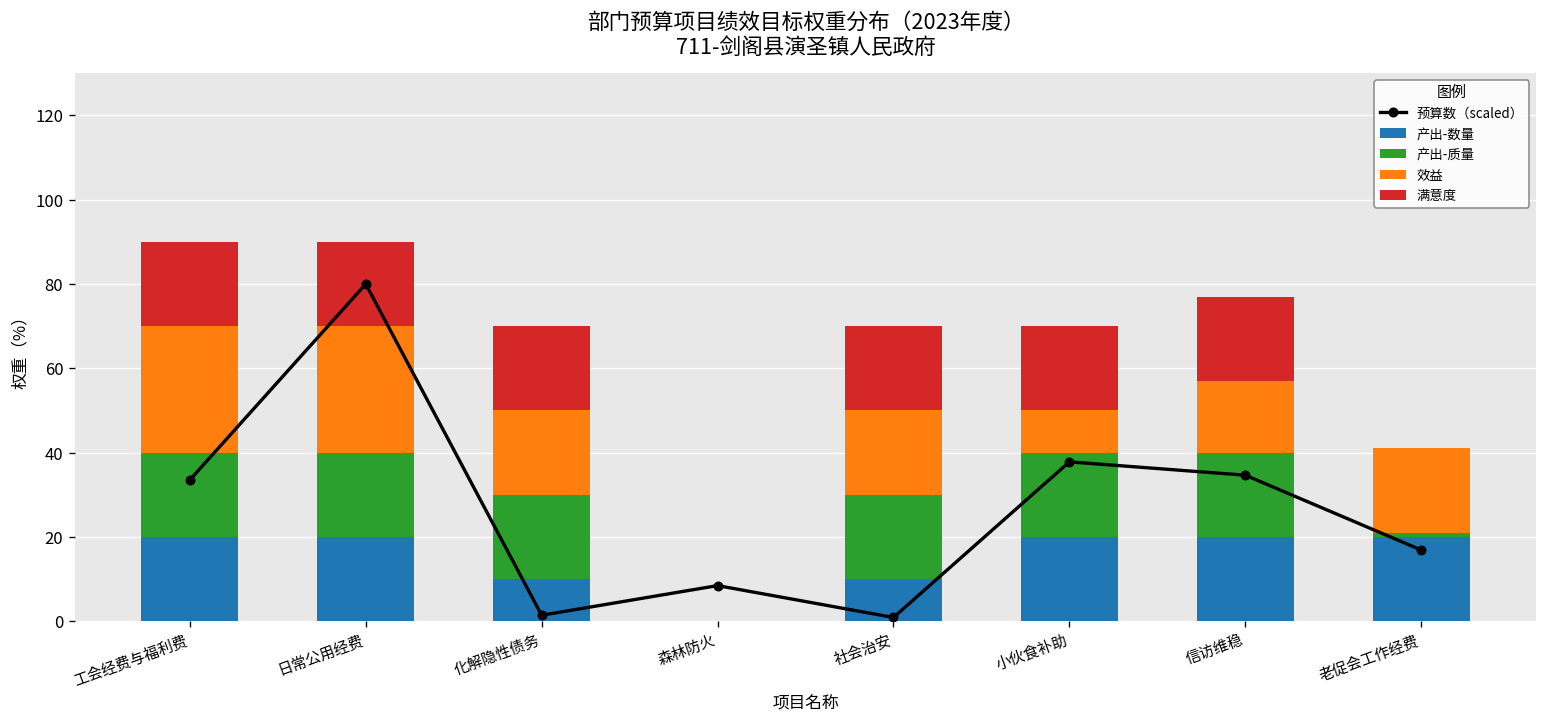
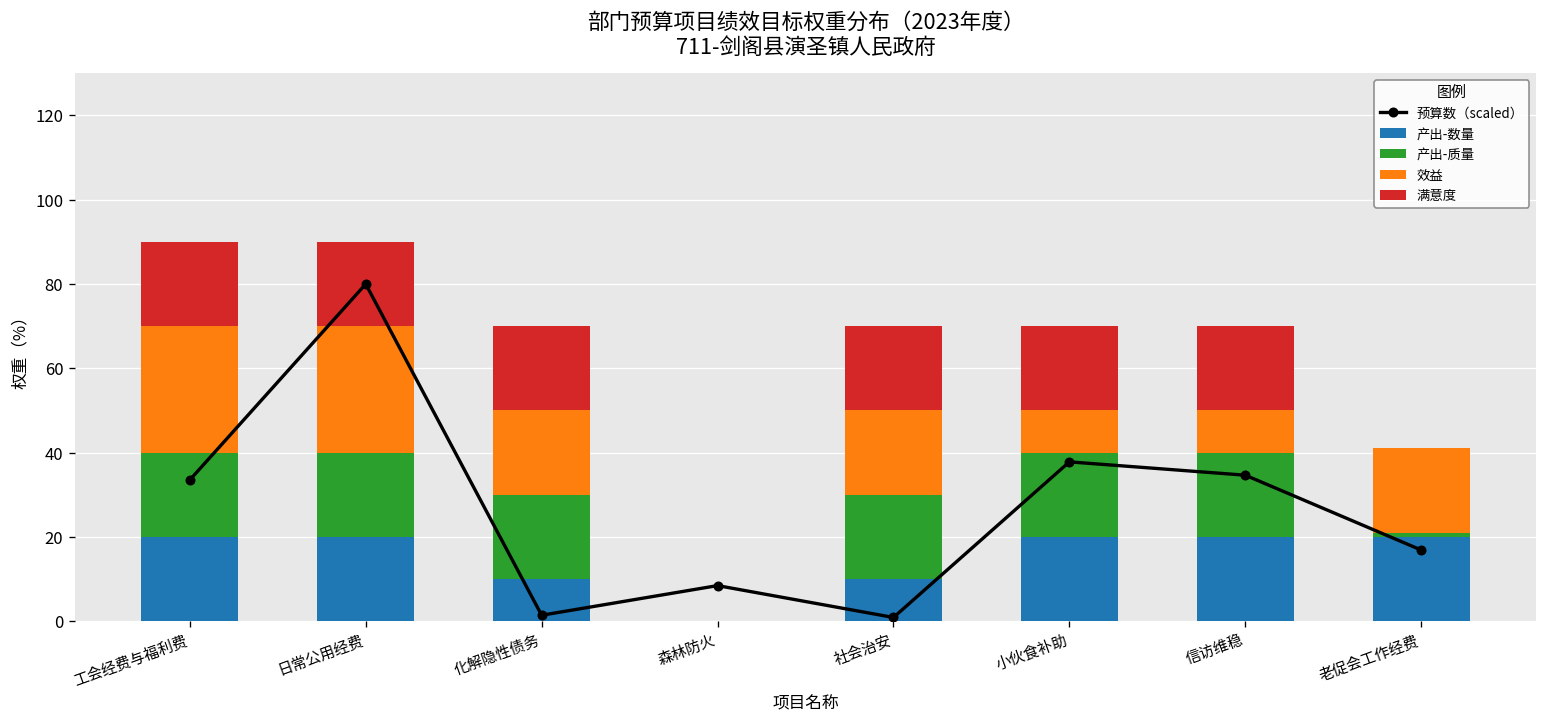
效益, 信访维稳: 17 -> 10
